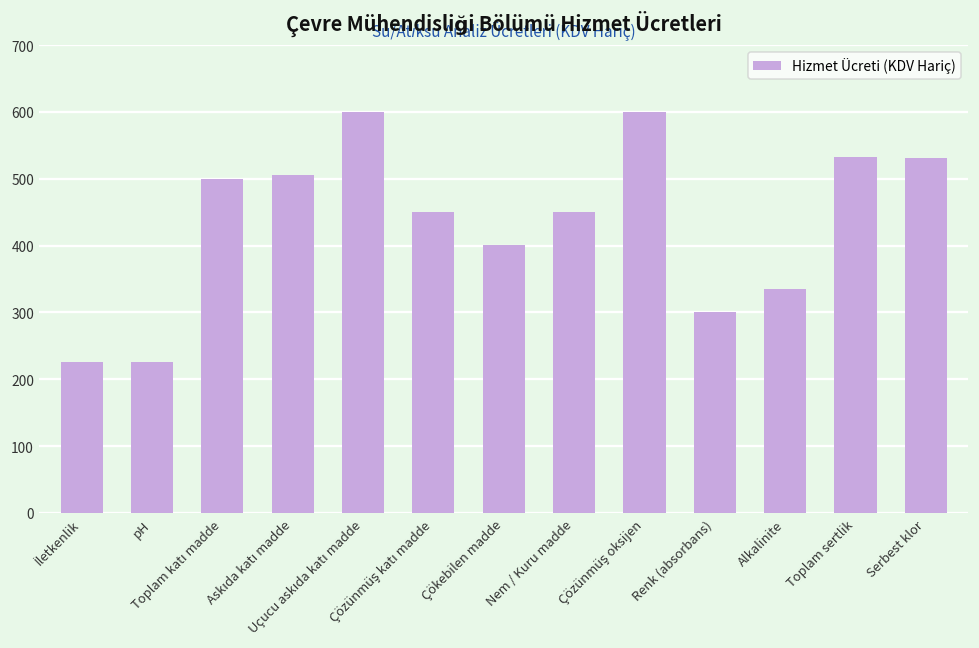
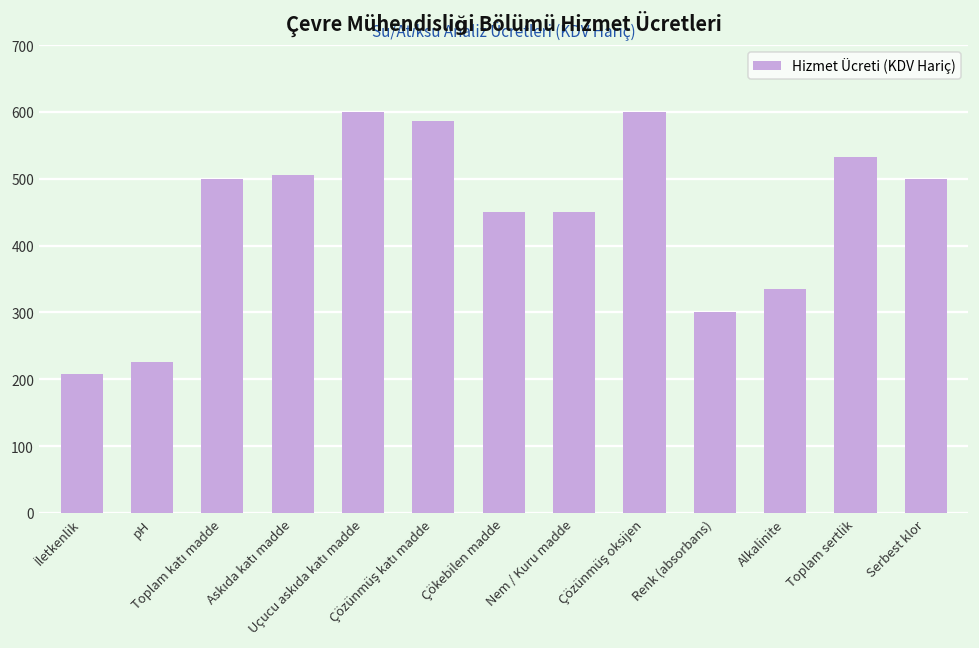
İletkenlik: 230 -> 210
Çözünmüş katı madde: 450 -> 590
Çökebilen madde: 400 -> 450
Serbest klor: 530 -> 500
